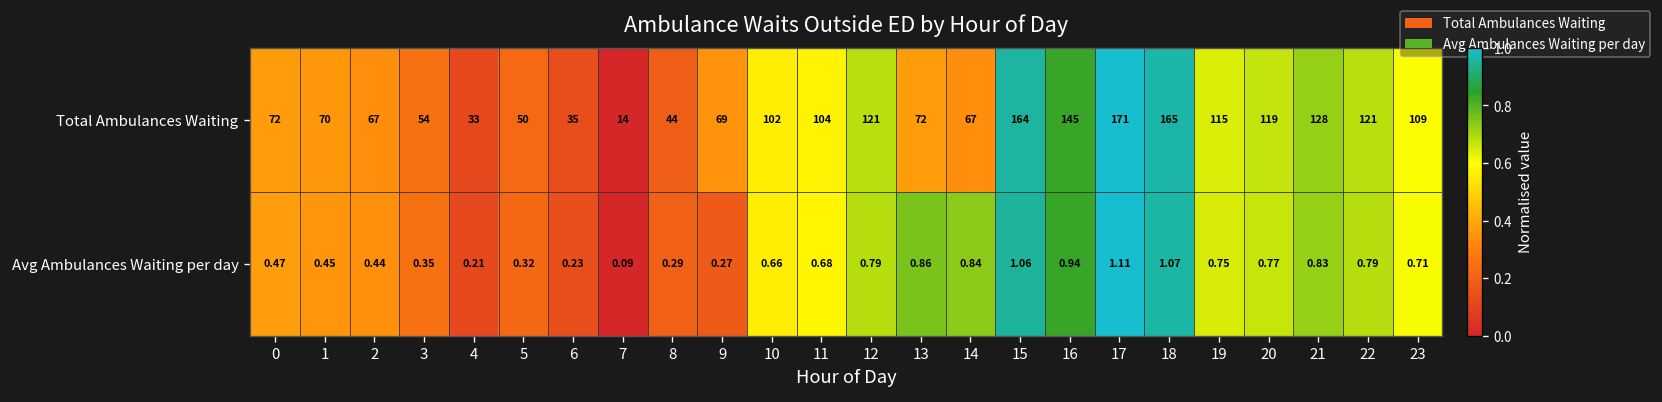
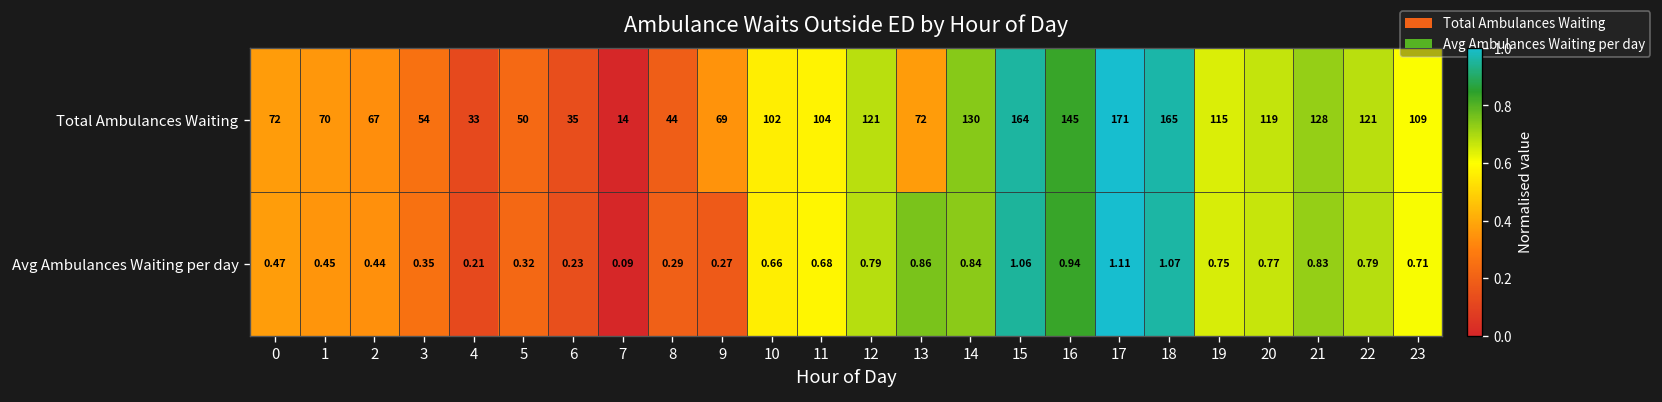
Total Ambulances Waiting, 14: 67 -> 130
